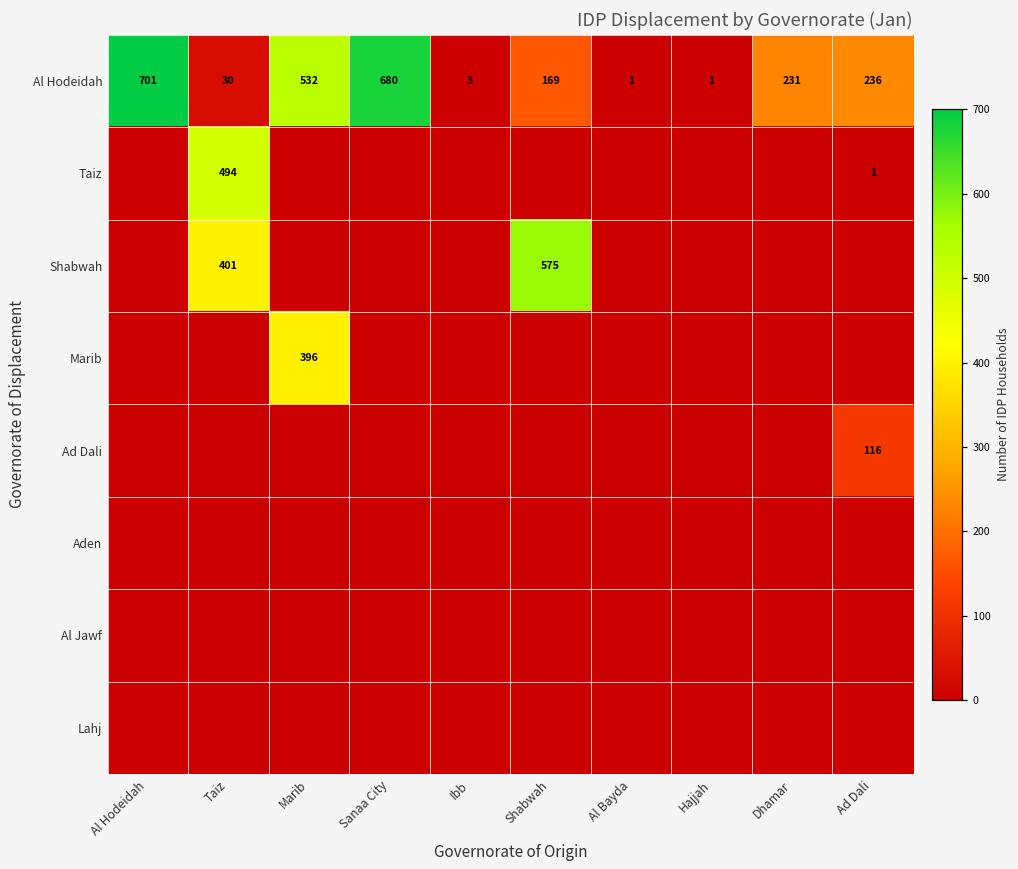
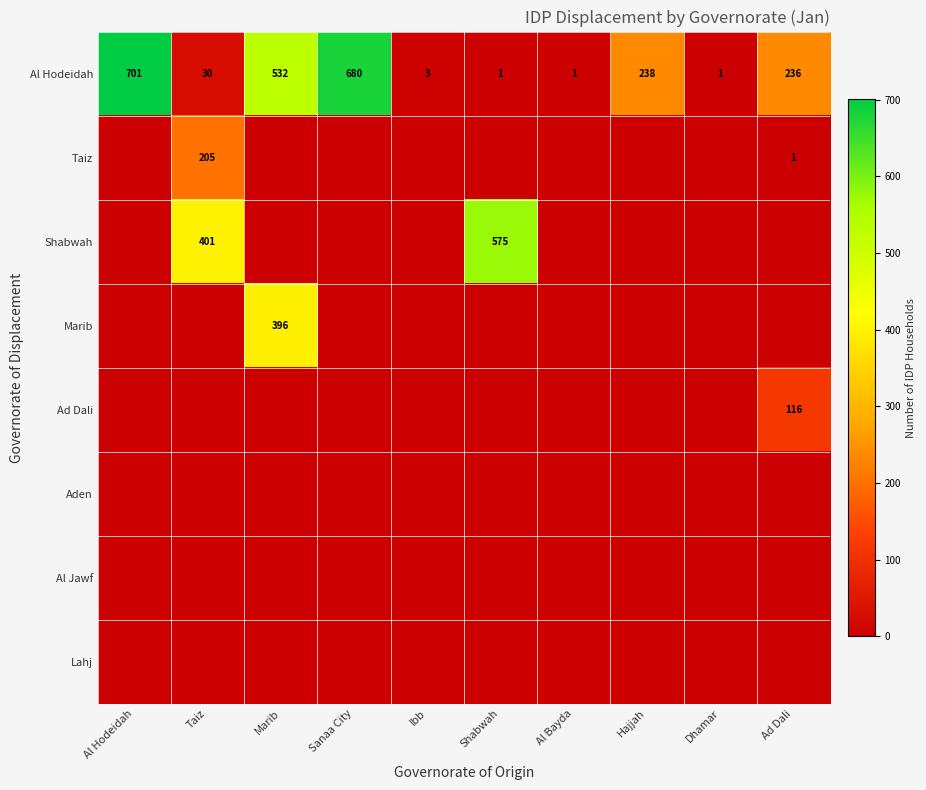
Al Hodeidah, Shabwah: 169 -> 1
Al Hodeidah, Hajjah: 1 -> 238
Al Hodeidah, Dhamar: 231 -> 1
Taiz, Taiz: 494 -> 205
